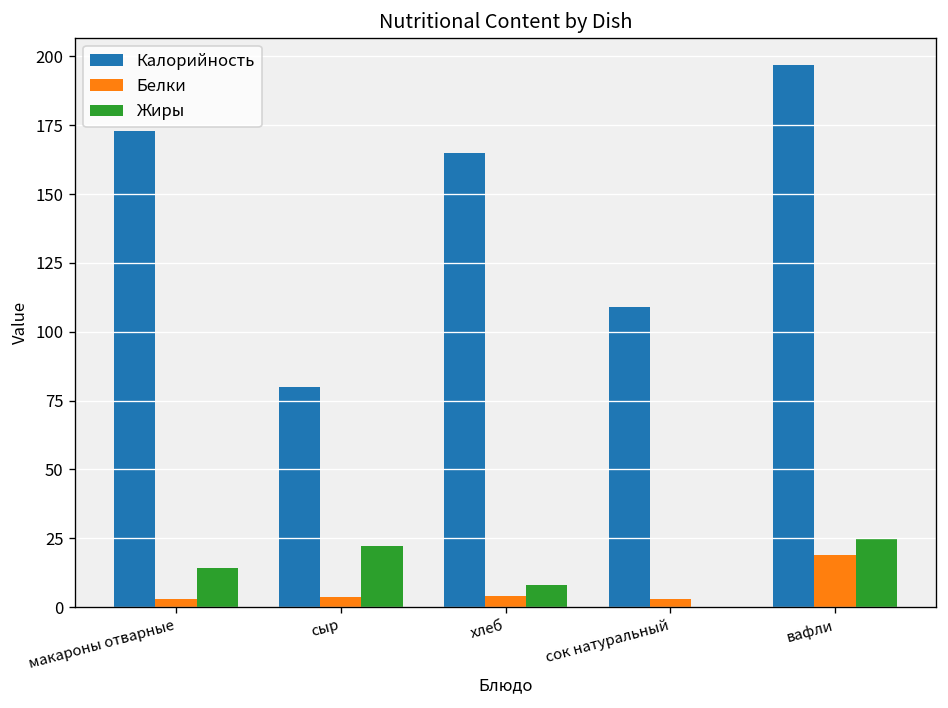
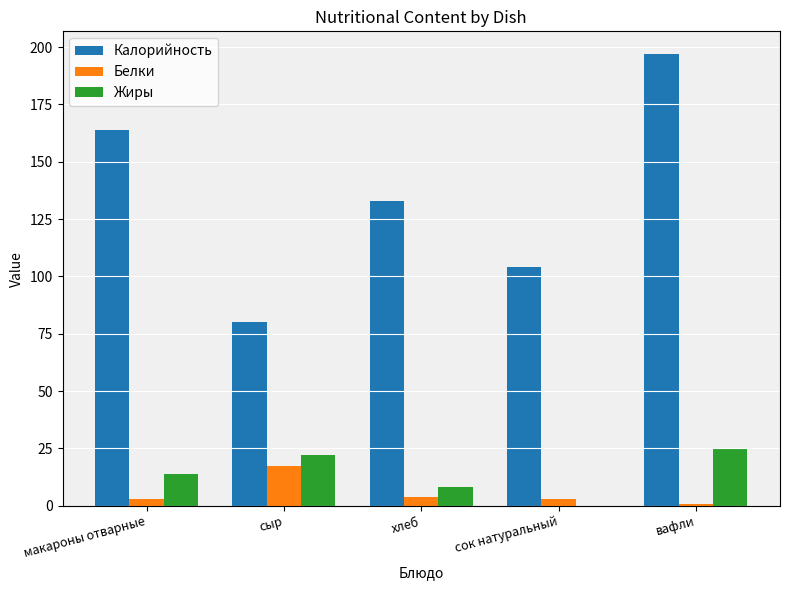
Калорийность, макароны отварные: 173 -> 164
Белки, сыр: 4 -> 18
Калорийность, хлеб: 165 -> 133
Калорийность, сок натуральный: 109 -> 104
Белки, вафли: 19 -> 1
